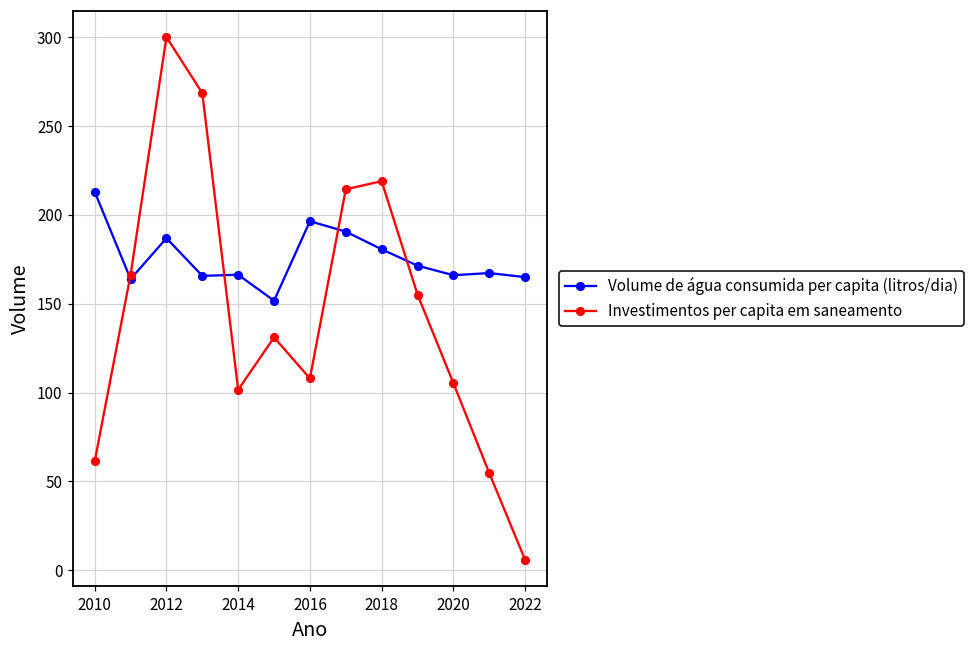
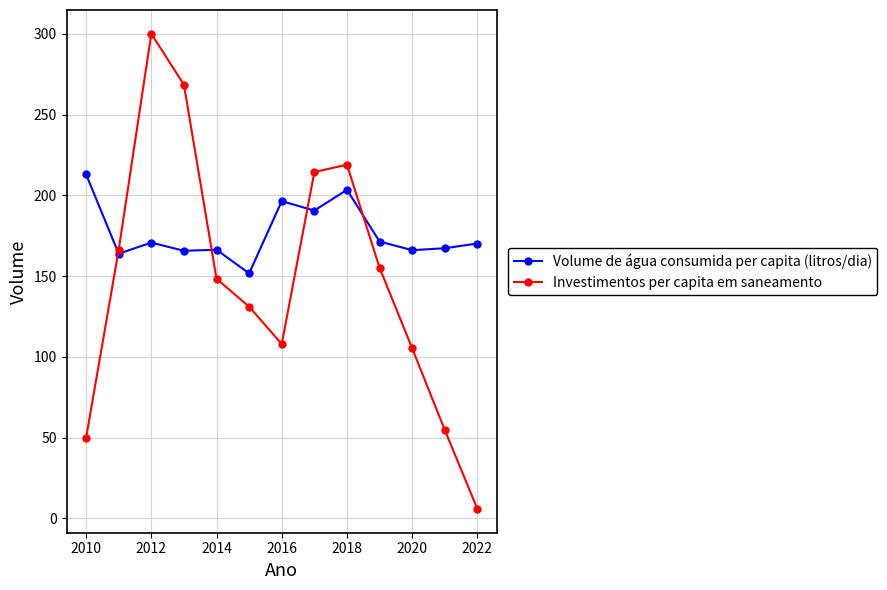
Investimentos per capita em saneamento, 2010: 61 -> 50
Volume de água consumida per capita (litros/dia), 2012: 187 -> 171
Investimentos per capita em saneamento, 2014: 102 -> 148
Volume de água consumida per capita (litros/dia), 2018: 181 -> 203
Volume de água consumida per capita (litros/dia), 2022: 165 -> 170
